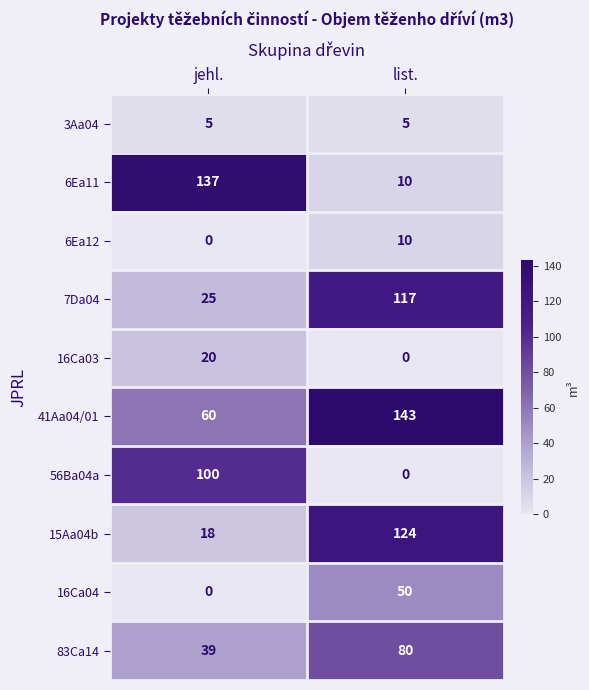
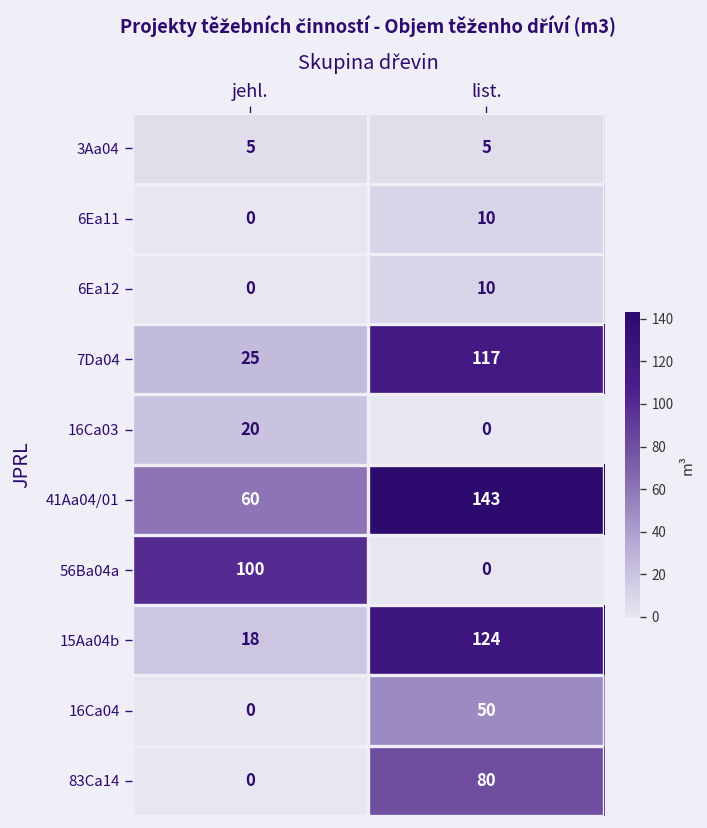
6Ea11, jehl.: 137 -> 0
83Ca14, jehl.: 39 -> 0
